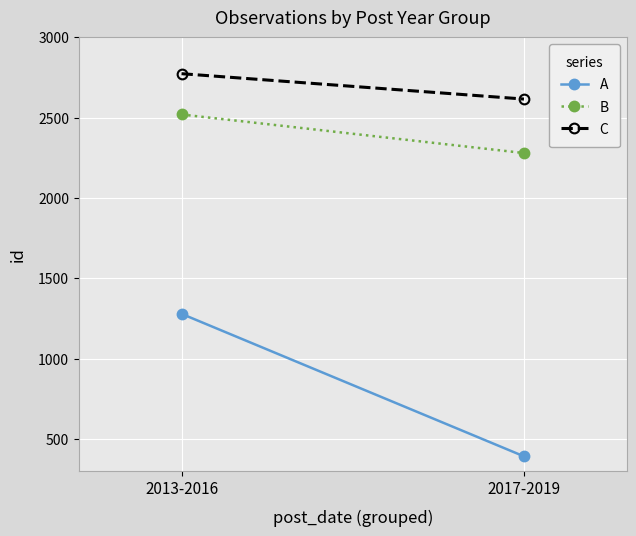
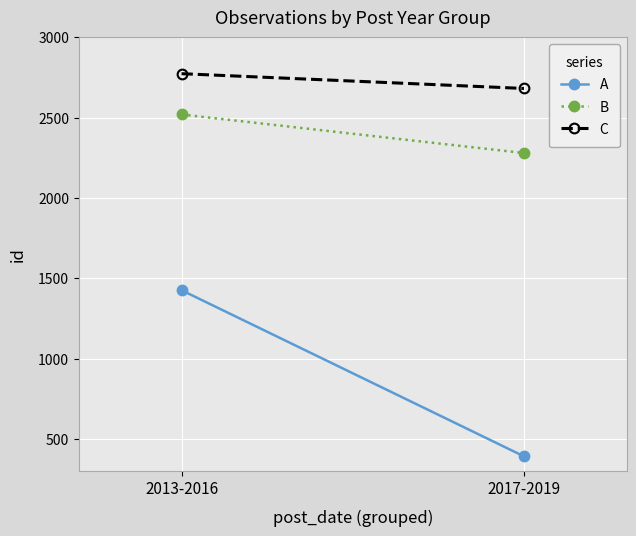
A, 2013-2016: 1280 -> 1430
C, 2017-2019: 2620 -> 2680
